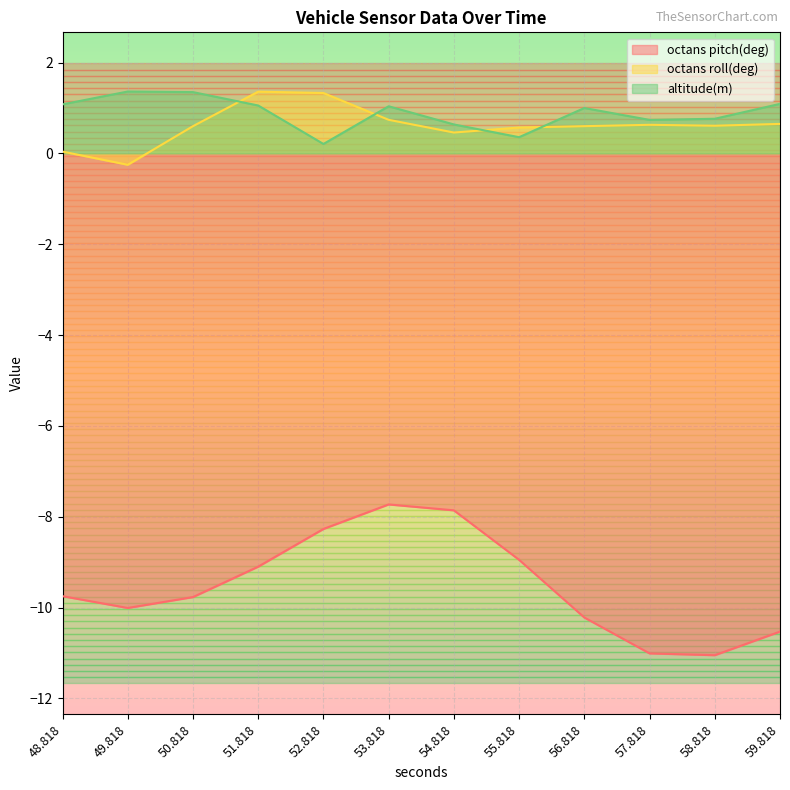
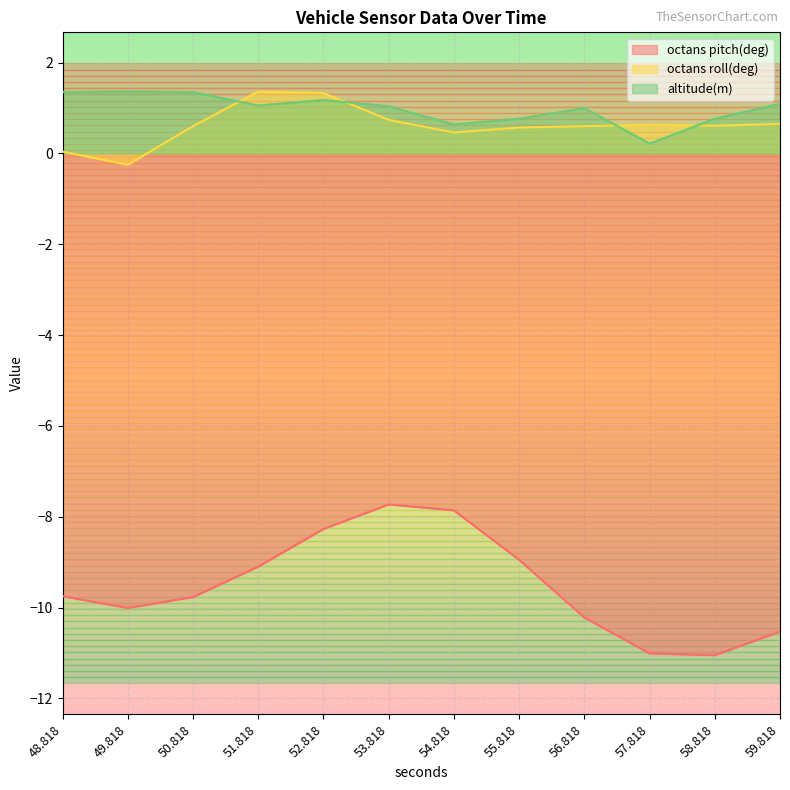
altitude(m), 48.818: 1.1 -> 1.4
altitude(m), 52.818: 0.2 -> 1.2
altitude(m), 55.818: 0.4 -> 0.8
altitude(m), 57.818: 0.7 -> 0.2
